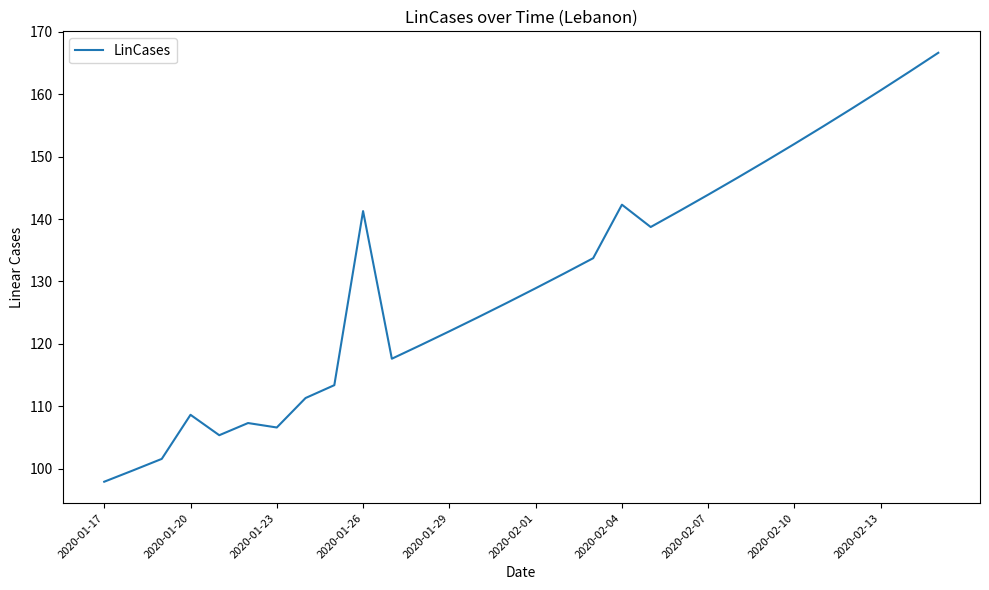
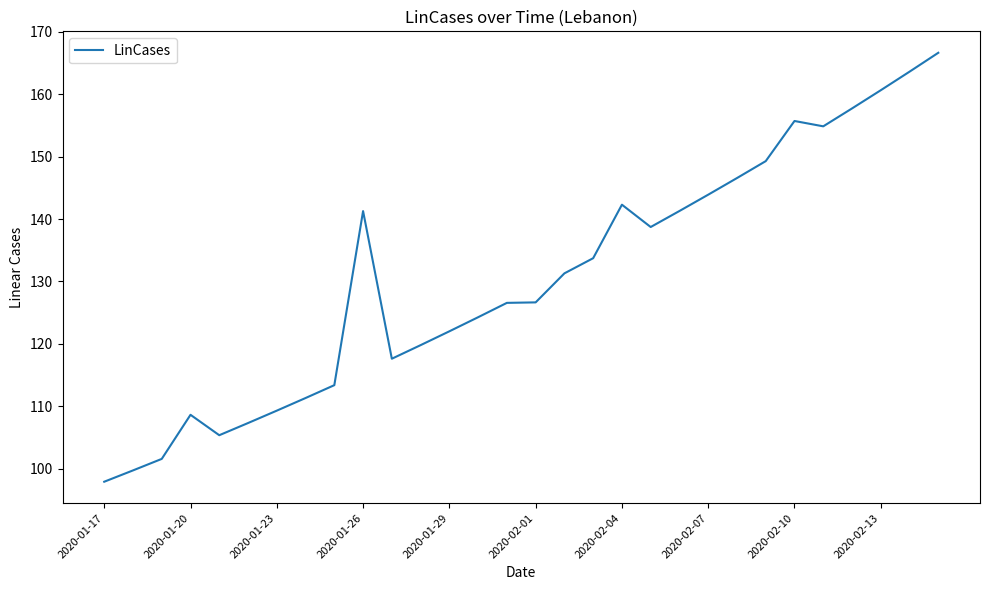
2020-01-23: 107 -> 109
2020-02-01: 129 -> 127
2020-02-10: 152 -> 156
